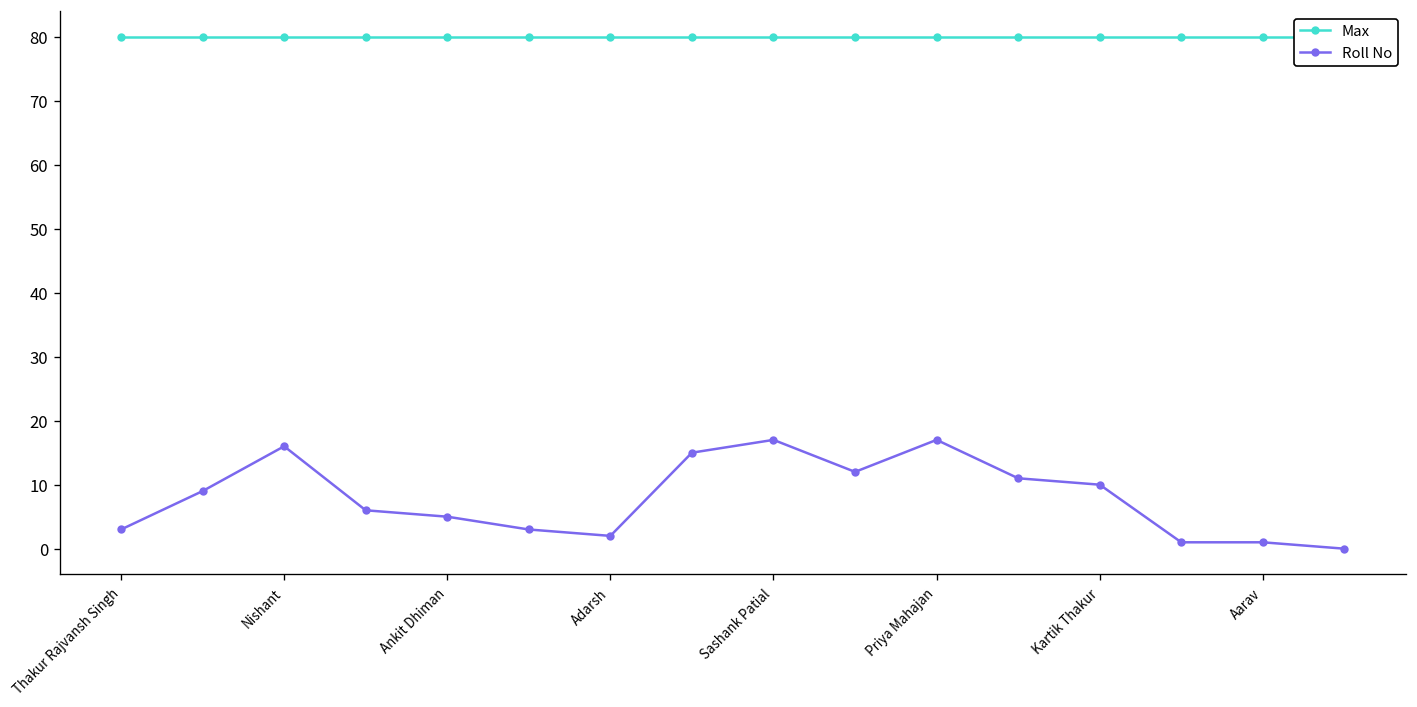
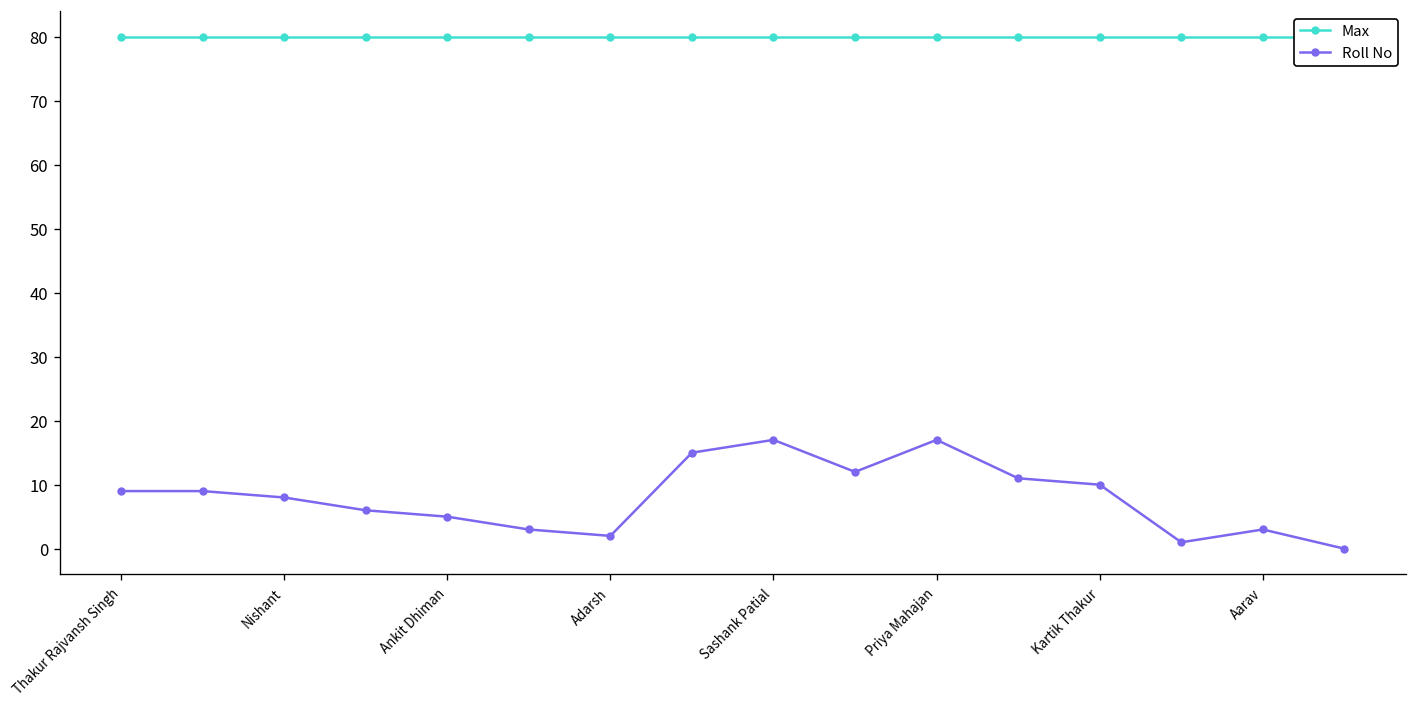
Roll No, Thakur Rajvansh Singh: 3 -> 9
Roll No, Nishant: 16 -> 8
Roll No, Aarav: 1 -> 3
